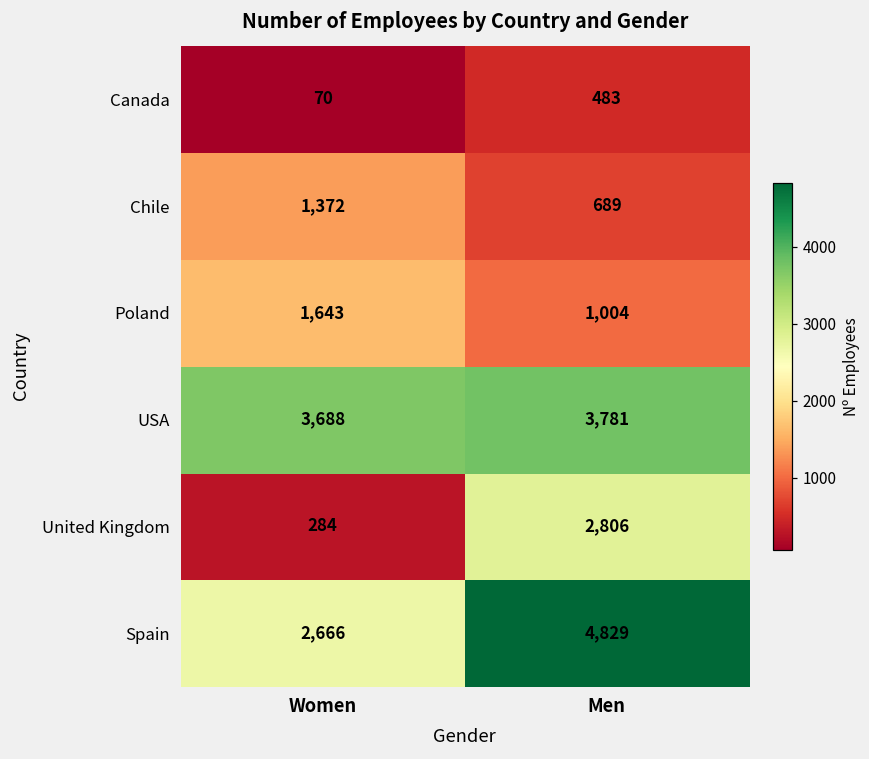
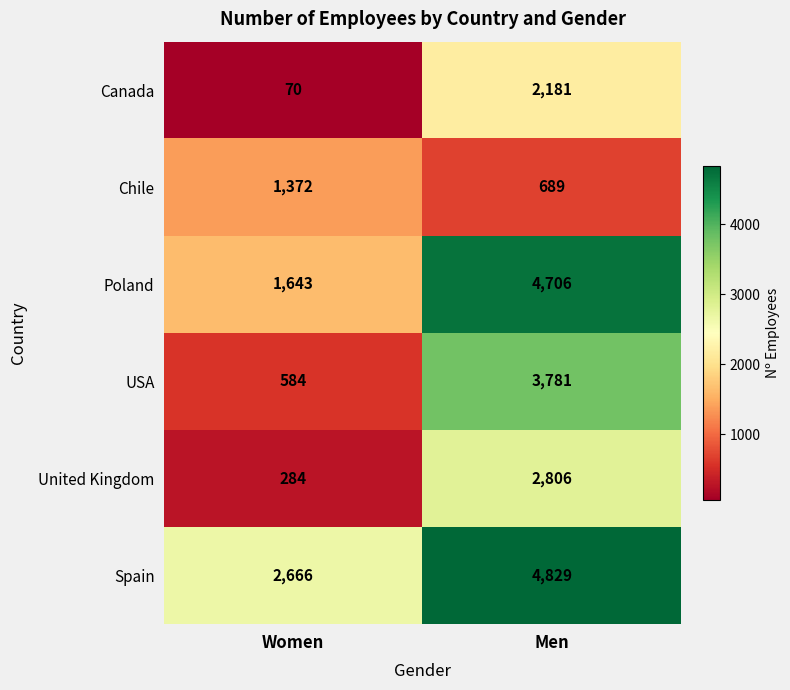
Canada, Men: 483 -> 2,181
Poland, Men: 1,004 -> 4,706
USA, Women: 3,688 -> 584
